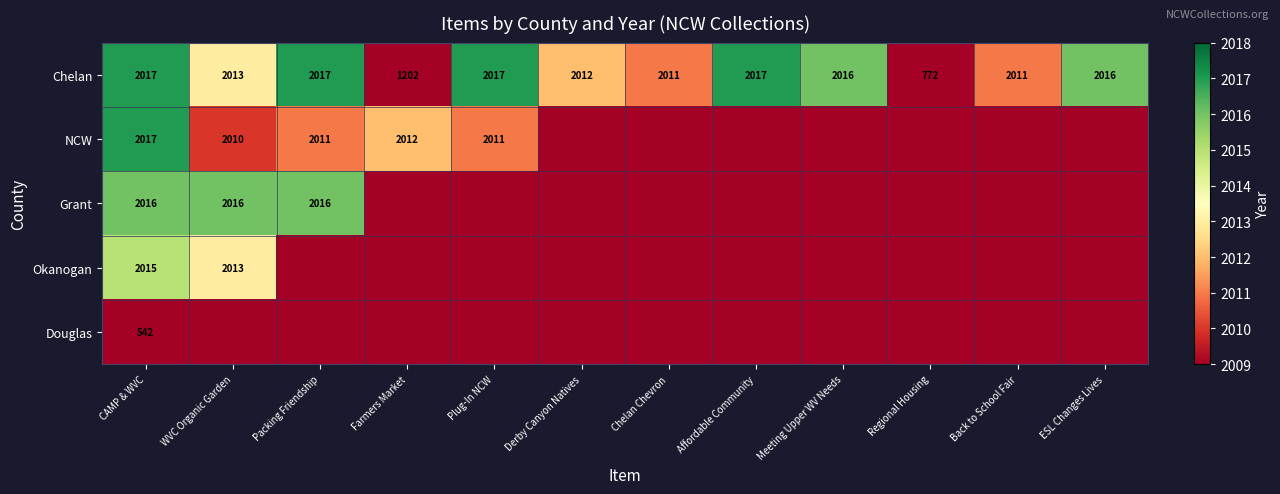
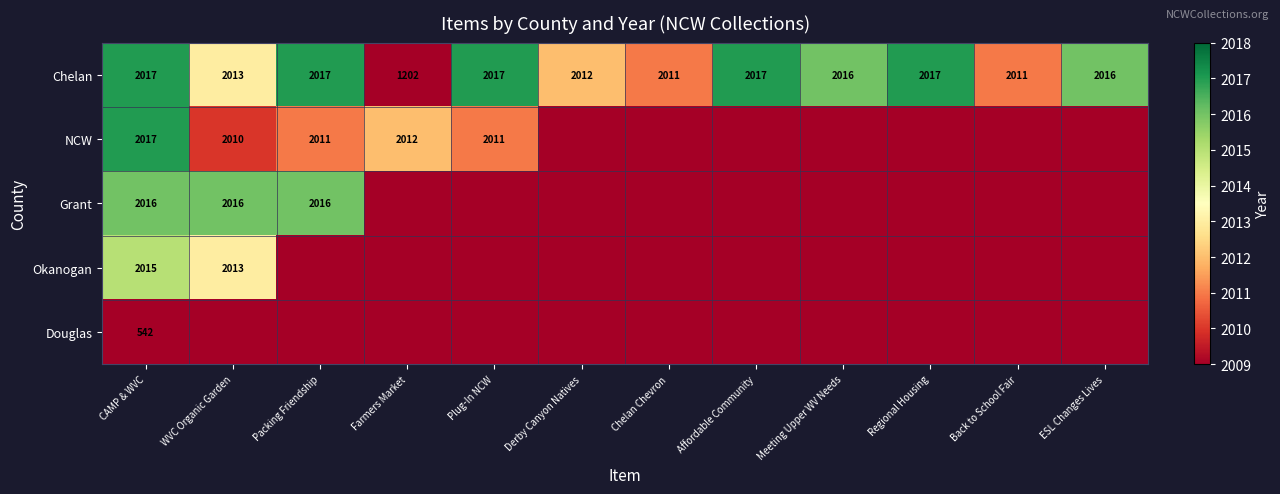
Chelan, Regional Housing: 772 -> 2017
